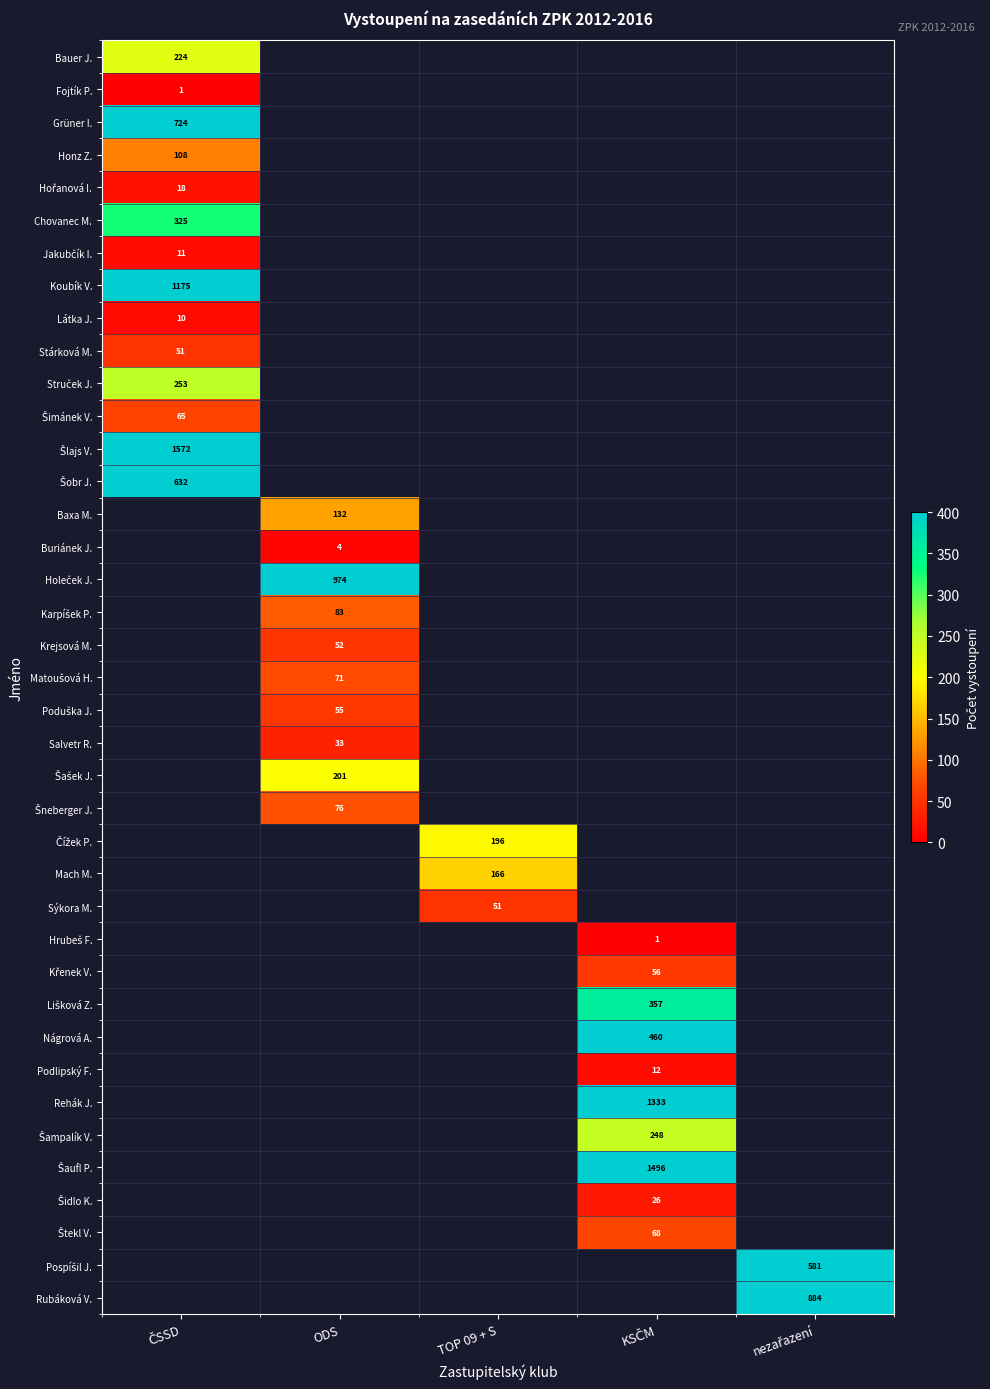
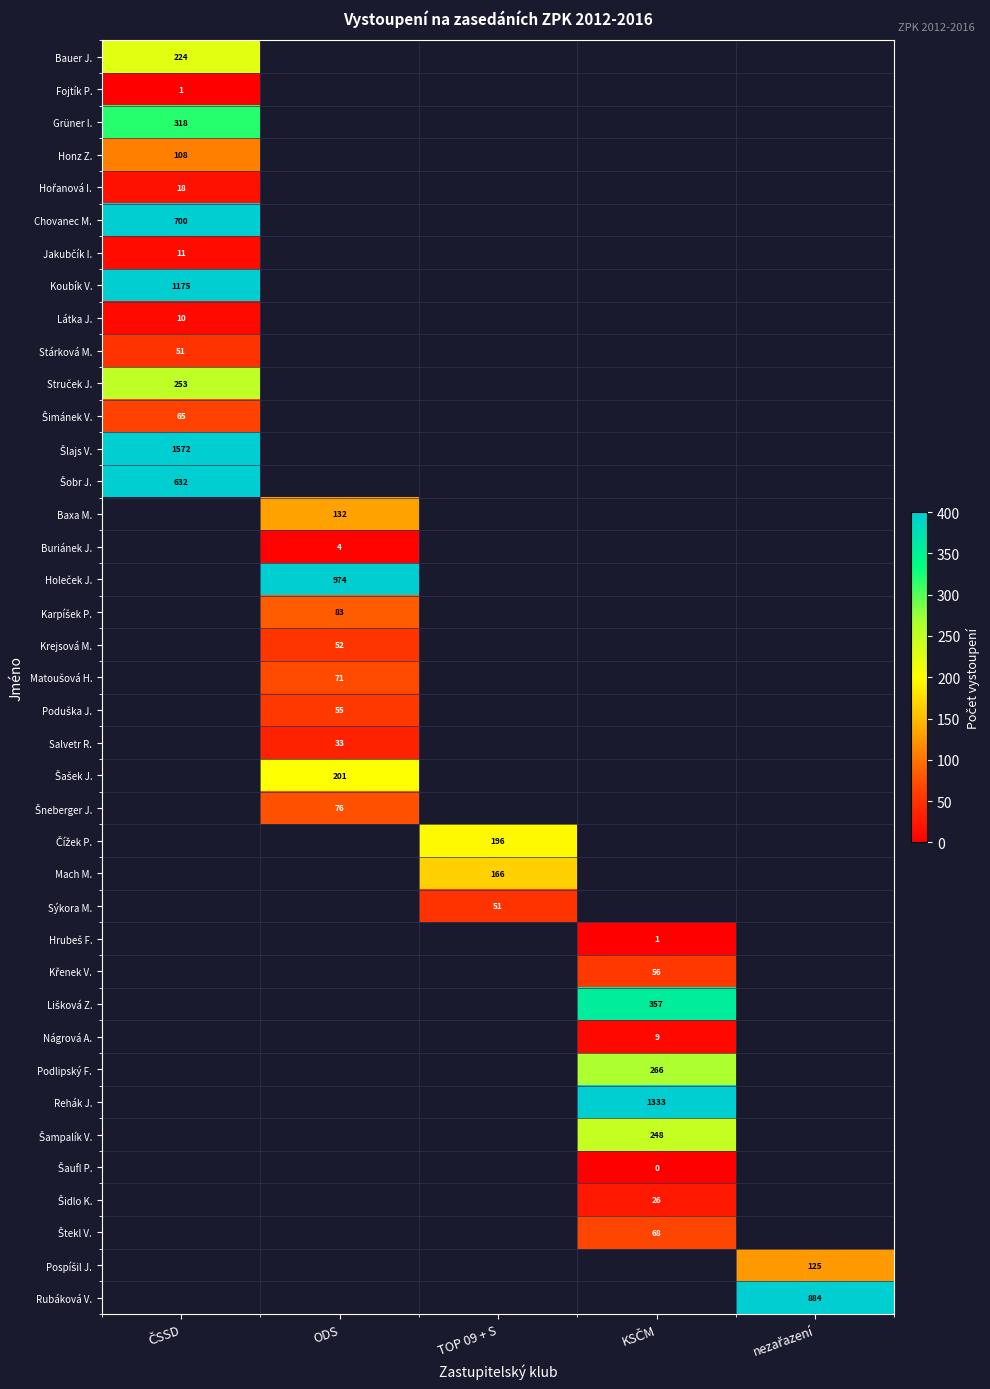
Grüner I., ČSSD: 724 -> 318
Chovanec M., ČSSD: 325 -> 700
Nágrová A., KSČM: 460 -> 9
Podlipský F., KSČM: 12 -> 266
Šaufl P., KSČM: 1496 -> 0
Pospíšil J., nezařazení: 581 -> 125
